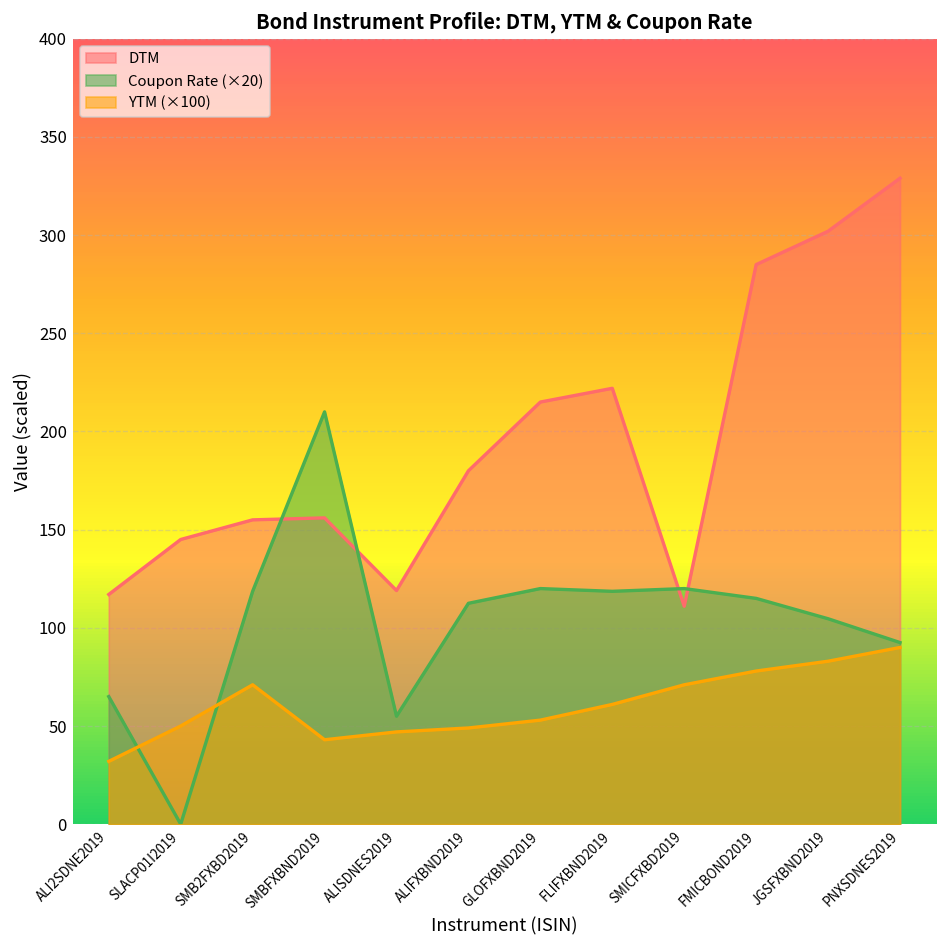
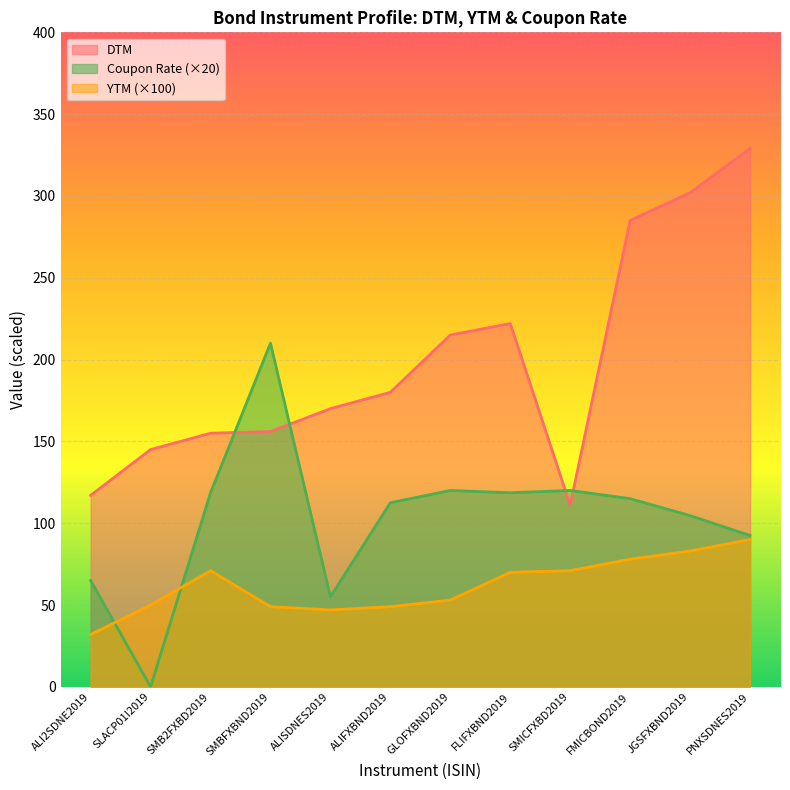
YTM (×100), SMBFXBND2019: 43 -> 49
DTM, ALISDNES2019: 119 -> 170
YTM (×100), FLIFXBND2019: 61 -> 70
